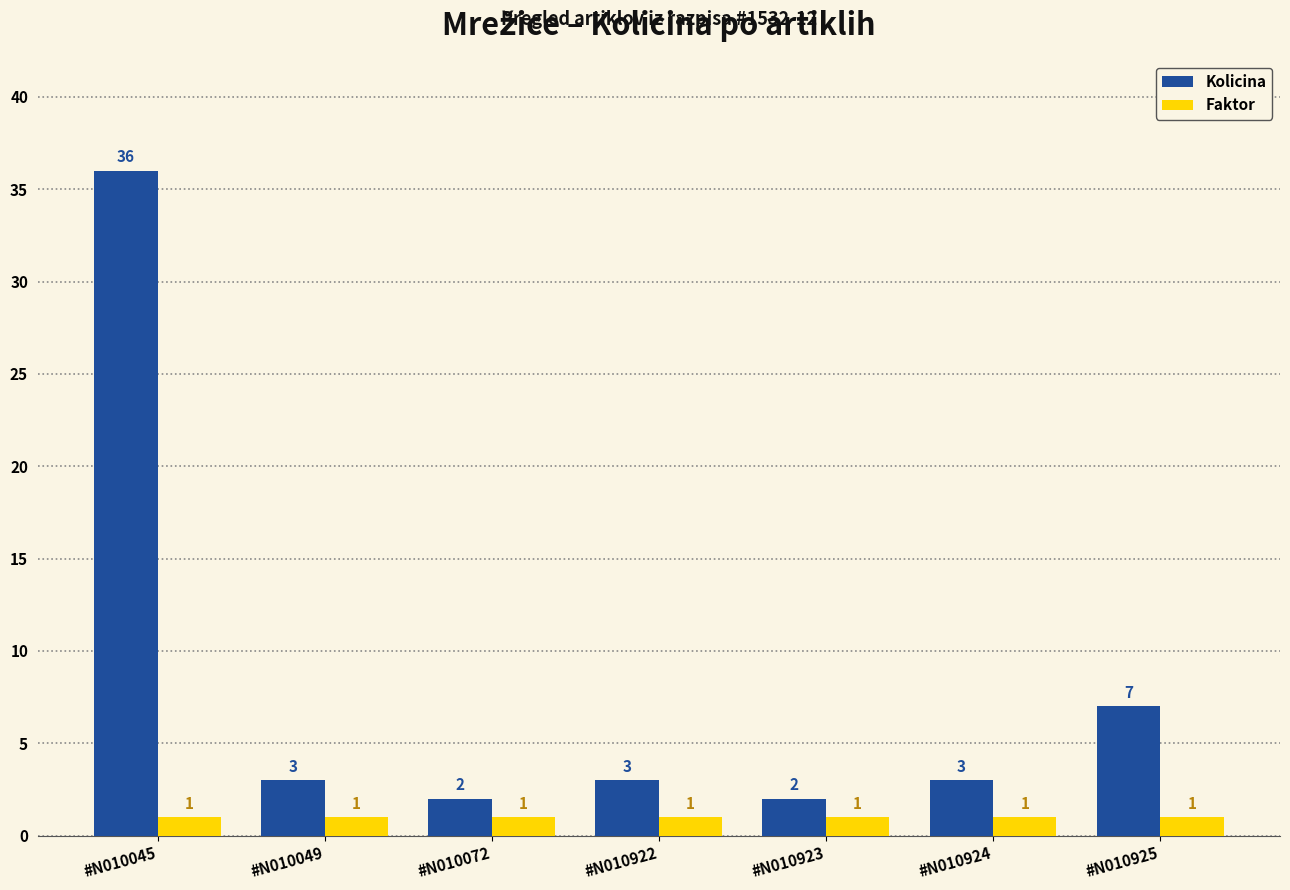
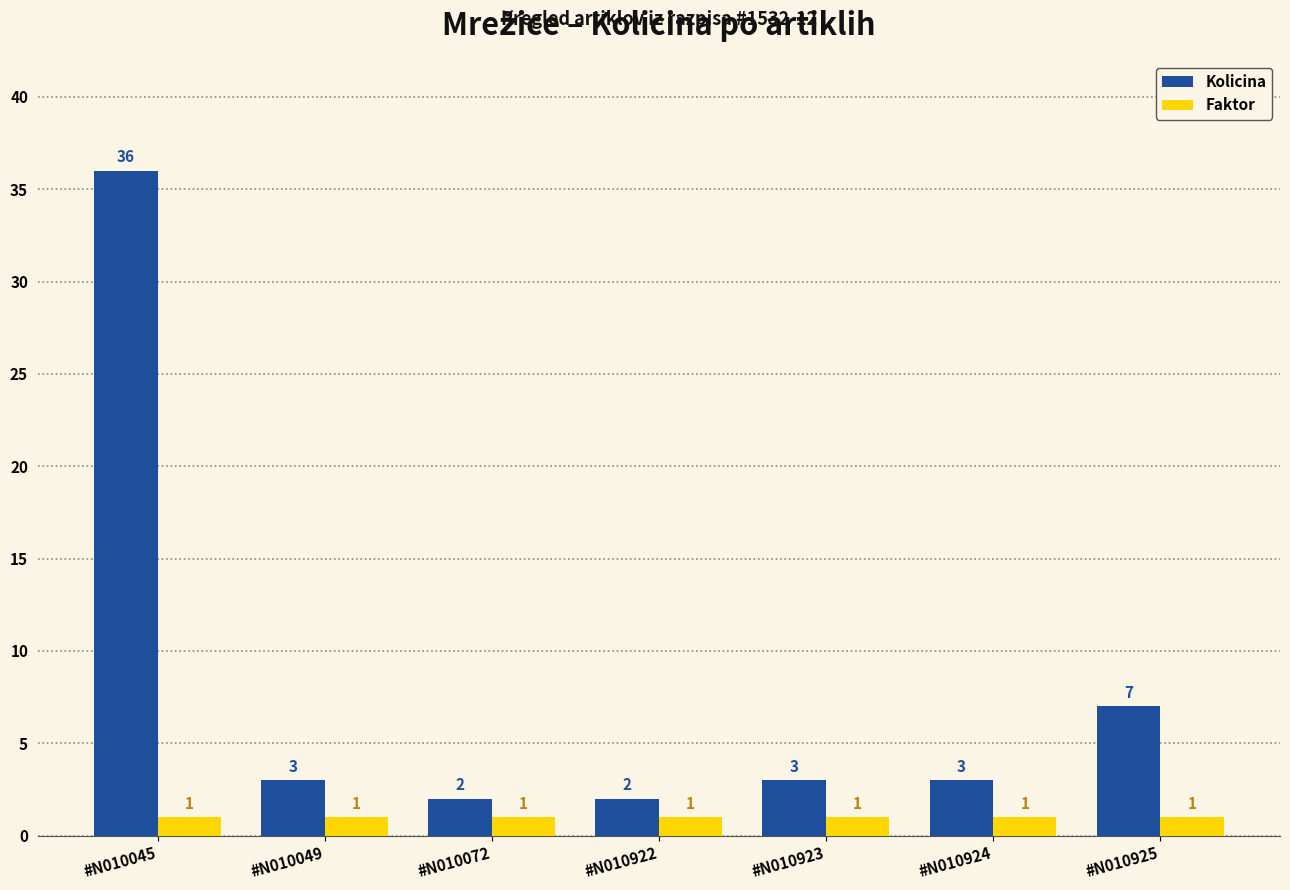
Kolicina, #N010922: 3 -> 2
Kolicina, #N010923: 2 -> 3
